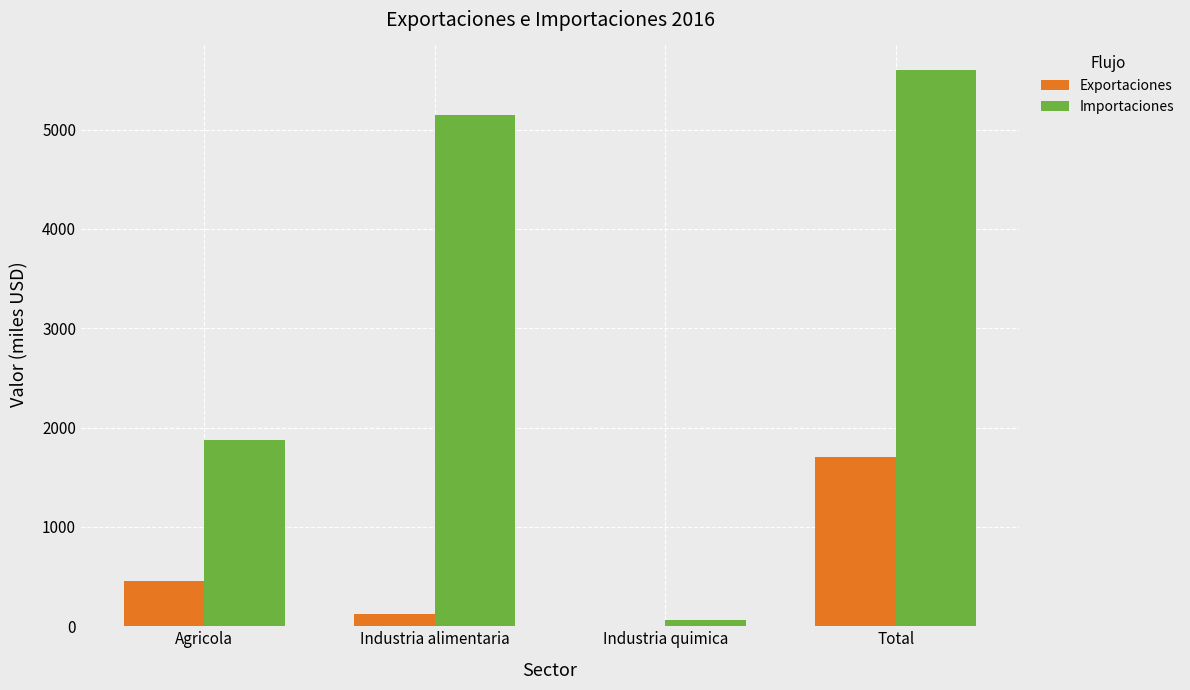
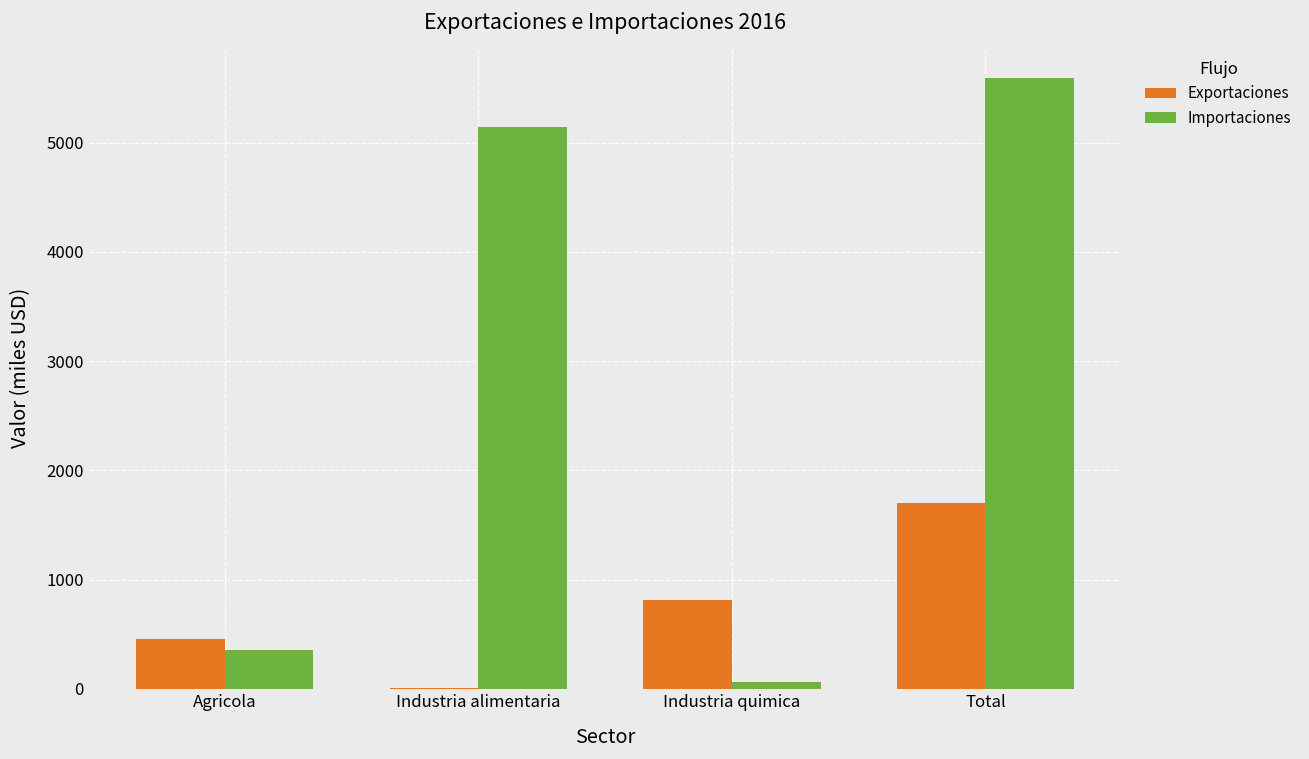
Importaciones, Agricola: 1900 -> 400
Exportaciones, Industria alimentaria: 100 -> 0
Exportaciones, Industria quimica: 0 -> 800
